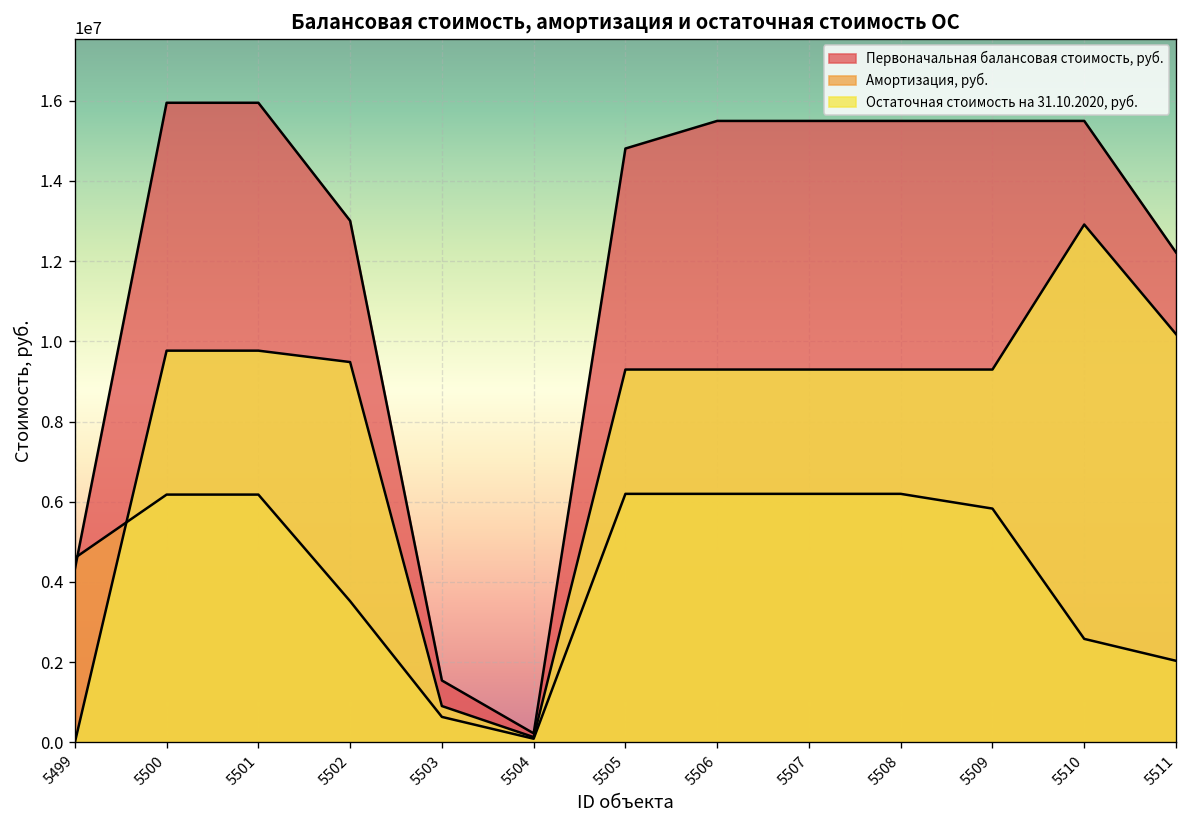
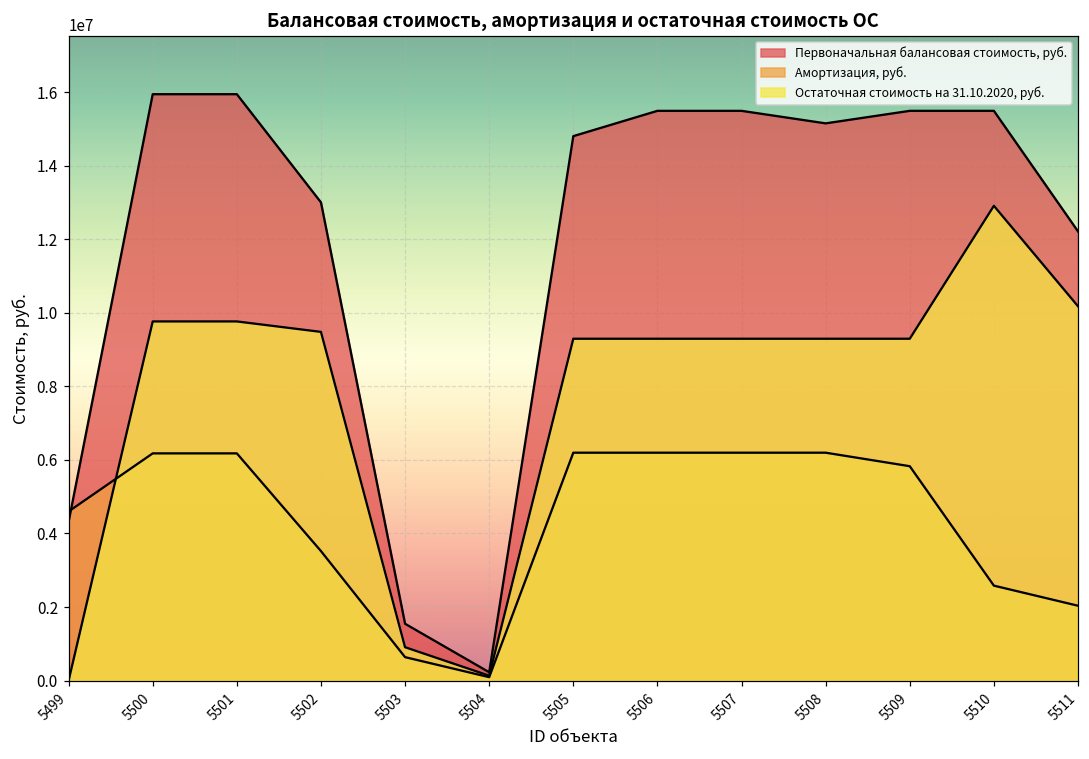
Первоначальная балансовая стоимость, руб., 5508: 15500000 -> 15200000
